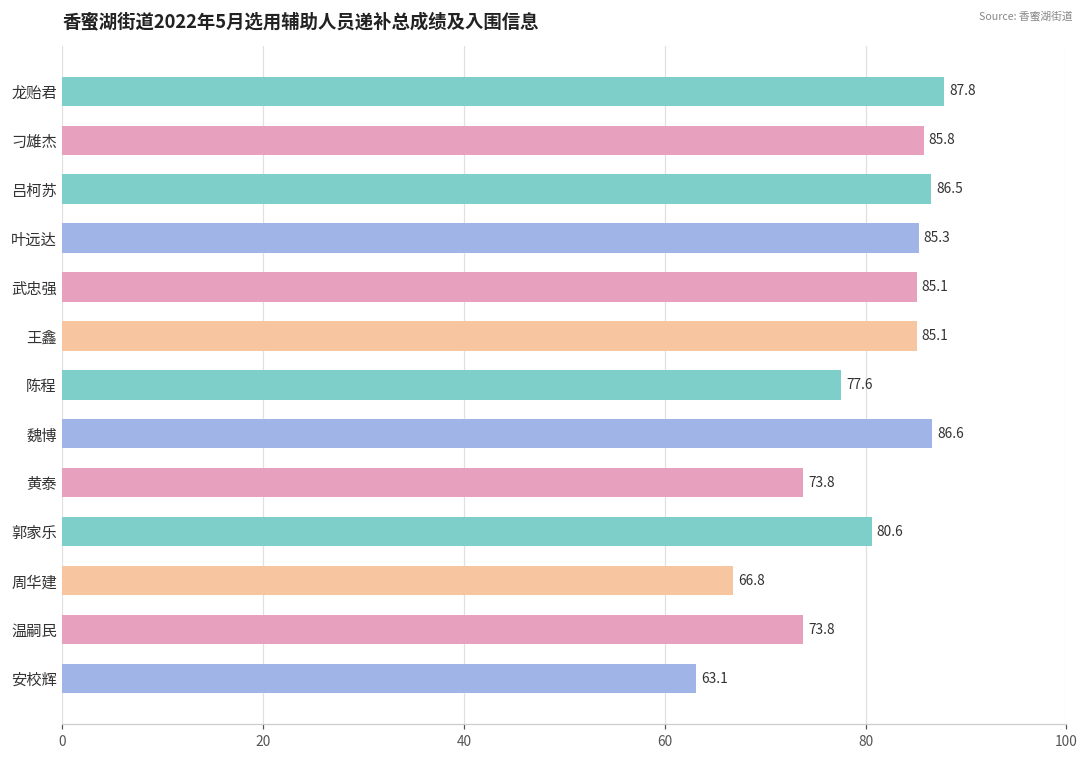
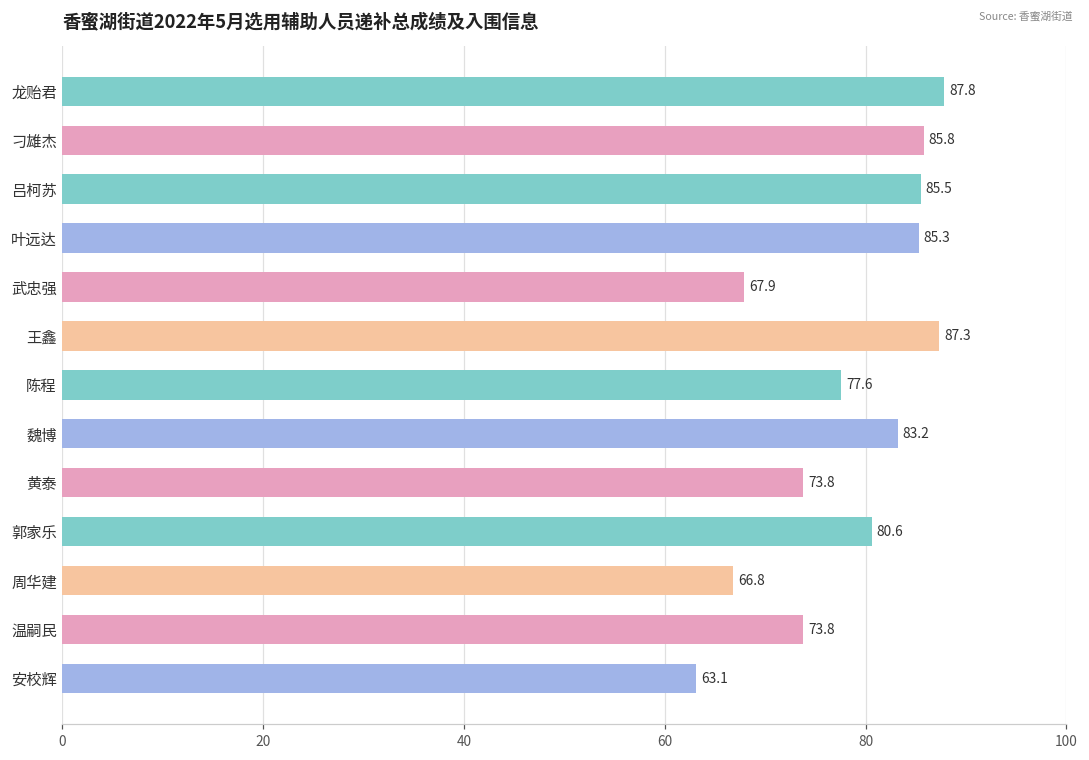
吕柯苏: 86.5 -> 85.5
武忠强: 85.1 -> 67.9
王鑫: 85.1 -> 87.3
魏博: 86.6 -> 83.2
